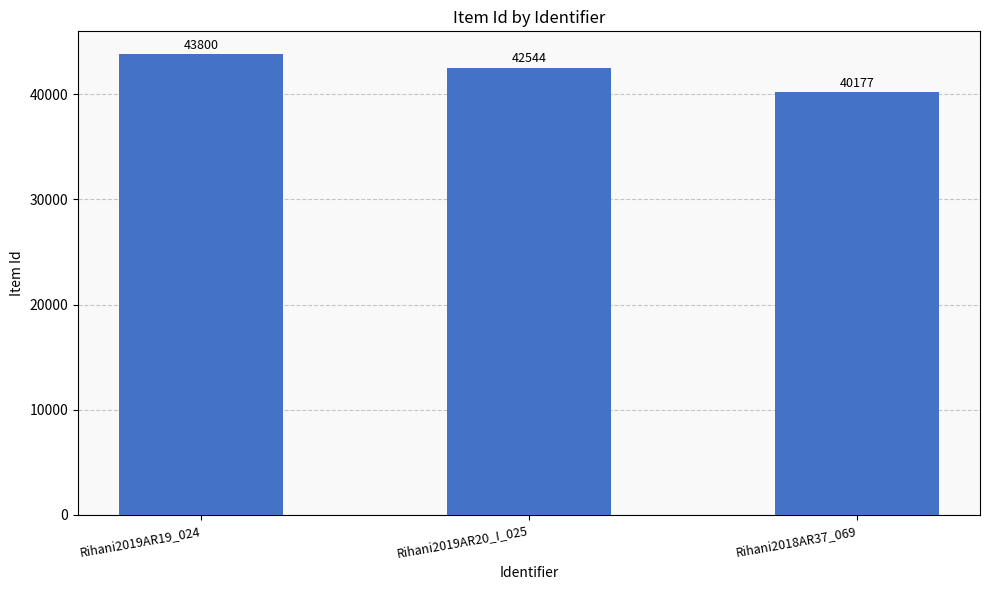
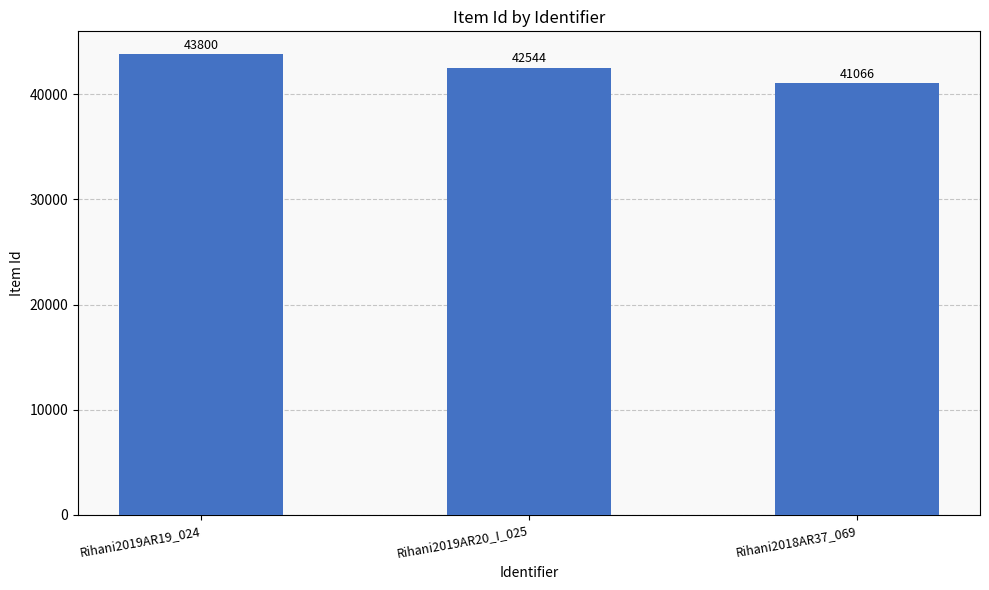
Rihani2018AR37_069: 40177 -> 41066
